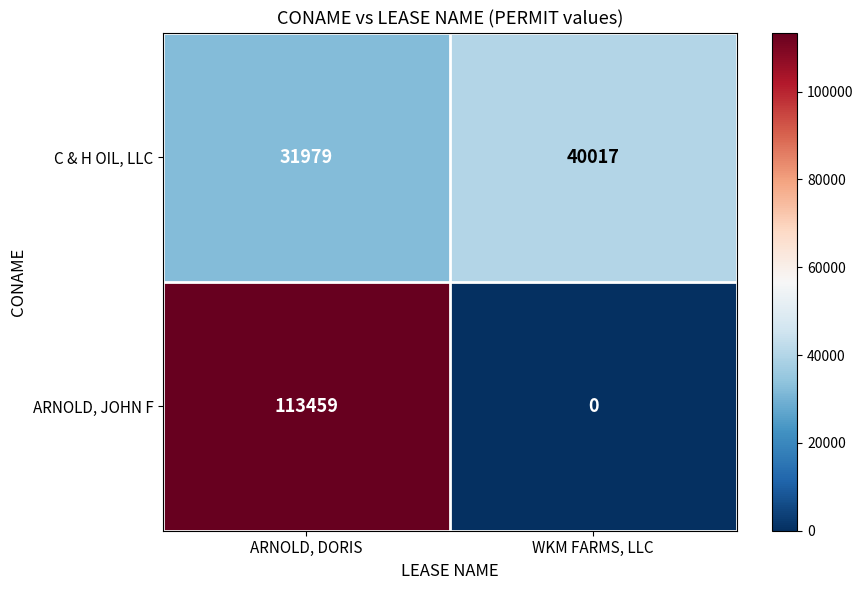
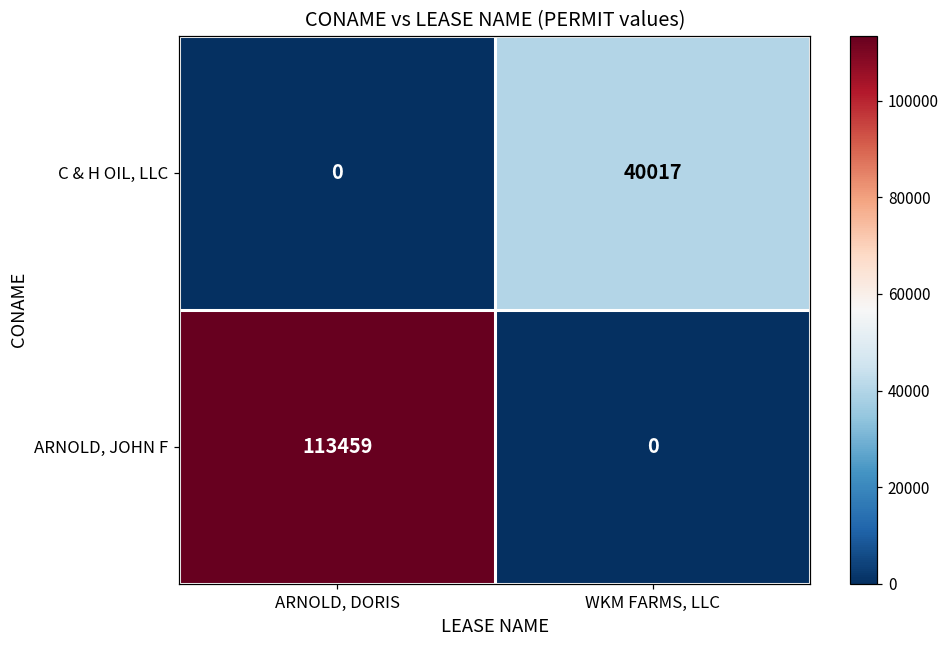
C & H OIL, LLC, ARNOLD, DORIS: 31979 -> 0
